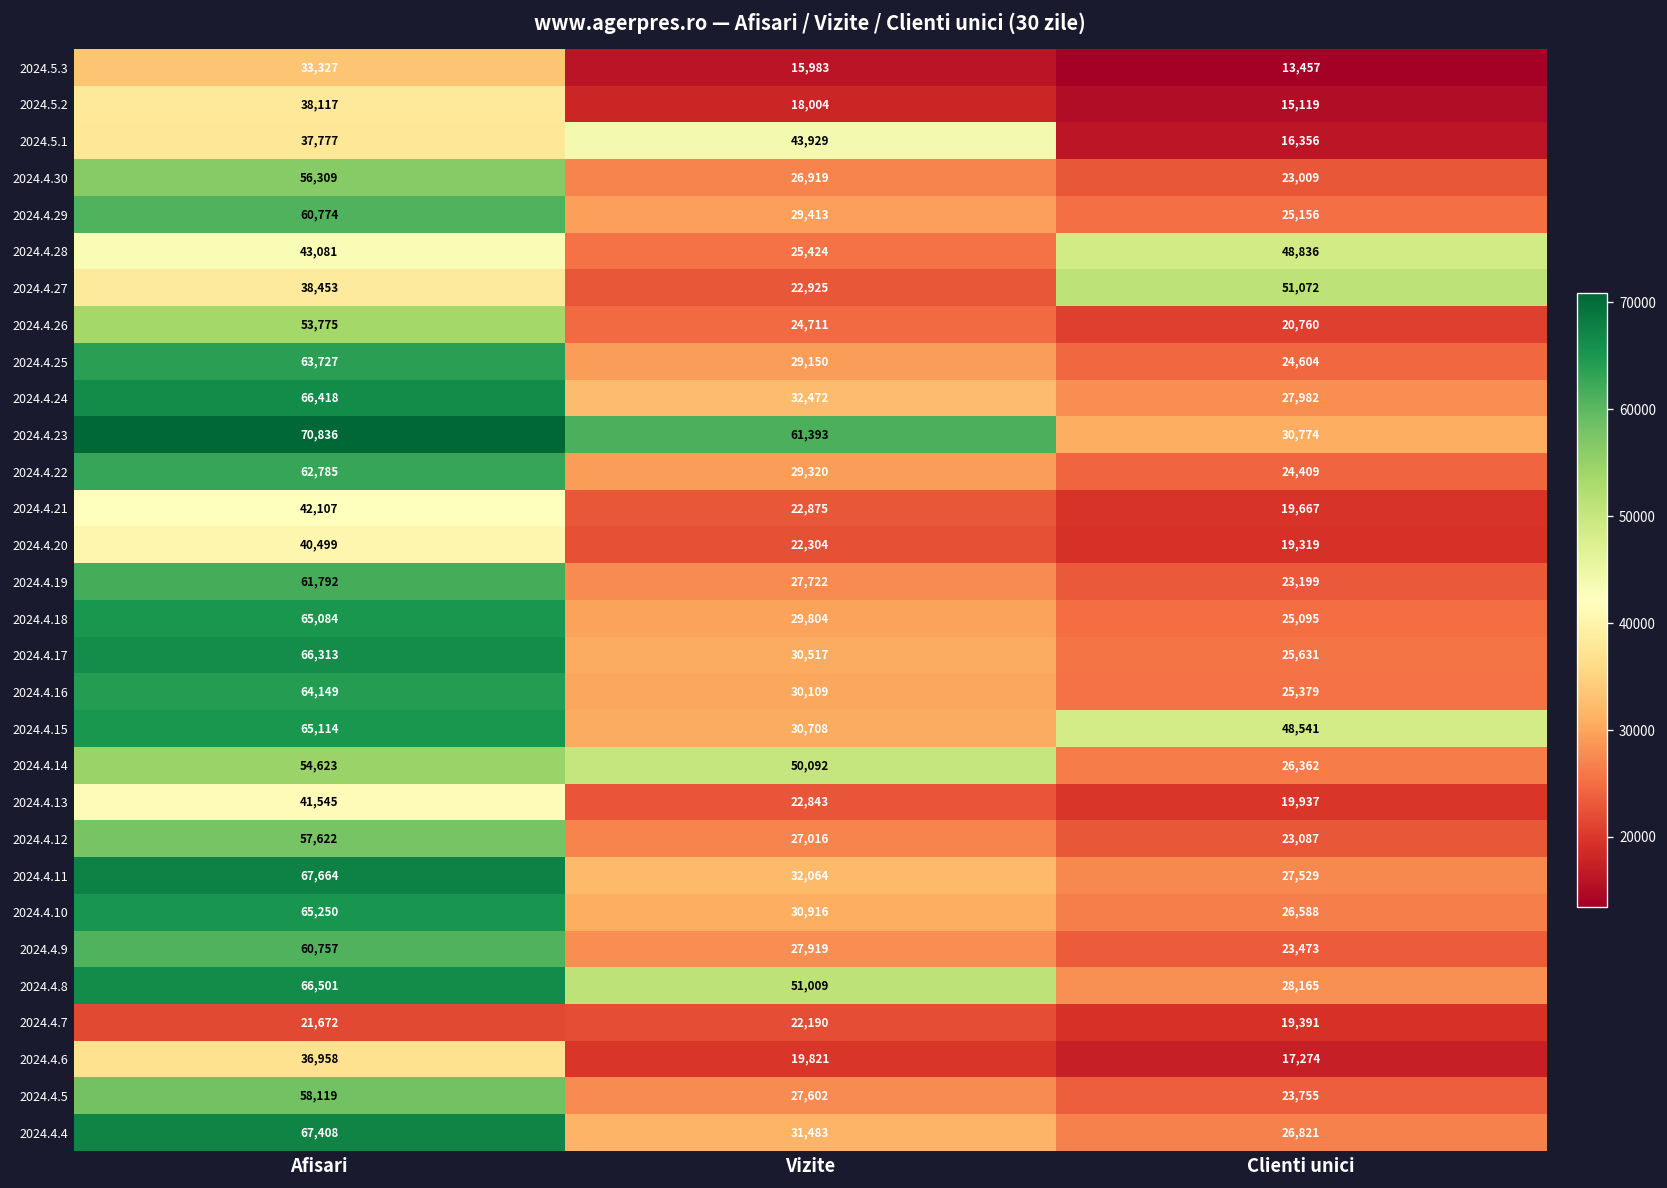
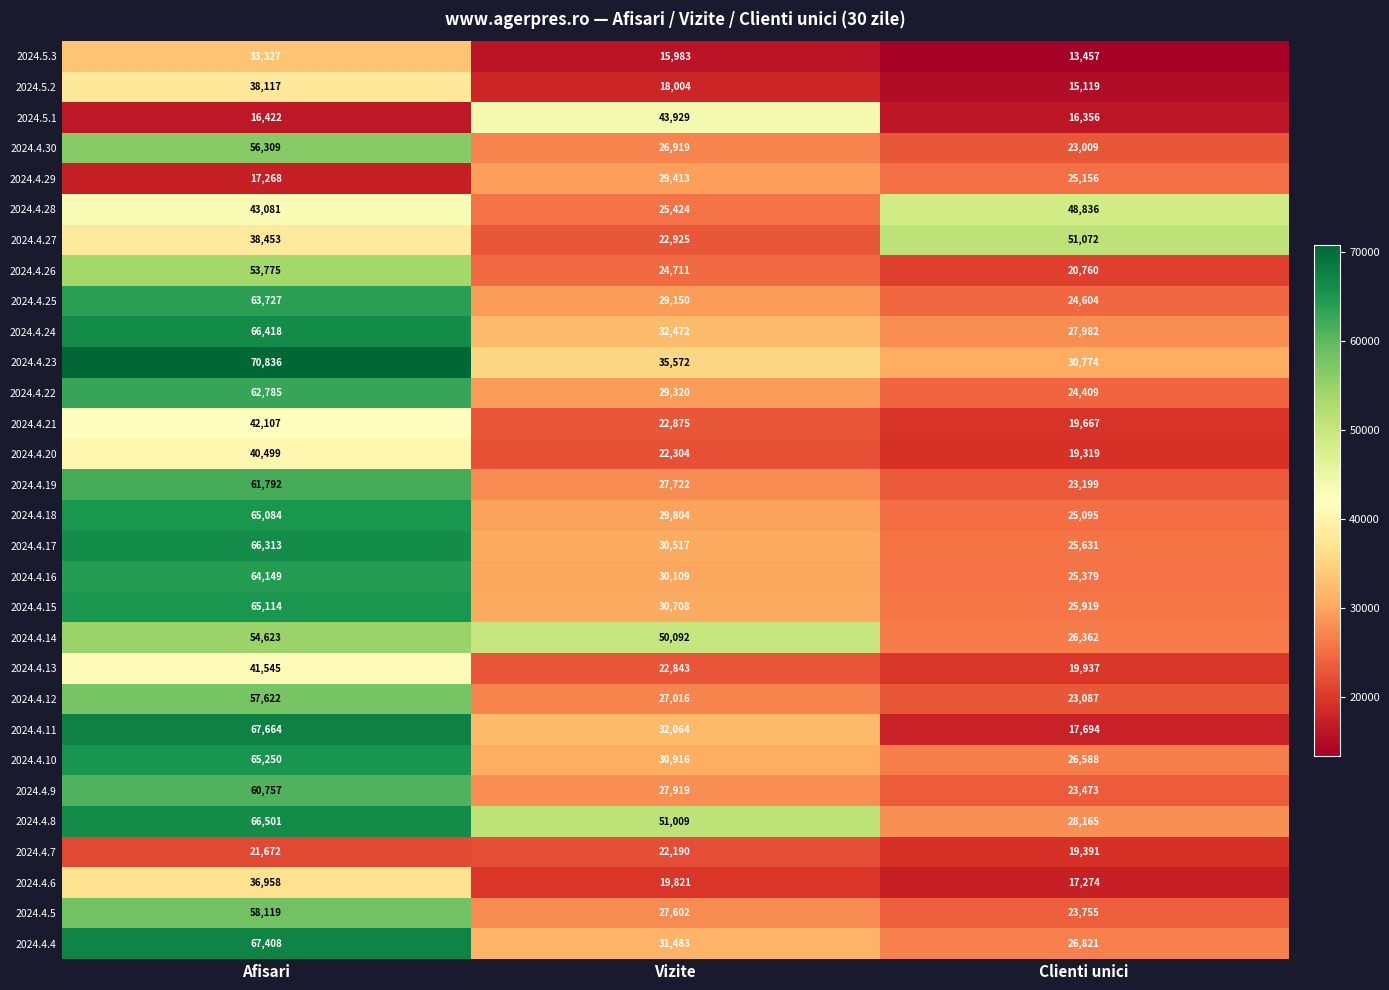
2024.5.1, Afisari: 37,777 -> 16,422
2024.4.29, Afisari: 60,774 -> 17,268
2024.4.23, Vizite: 61,393 -> 35,572
2024.4.15, Clienti unici: 48,541 -> 25,919
2024.4.11, Clienti unici: 27,529 -> 17,694
